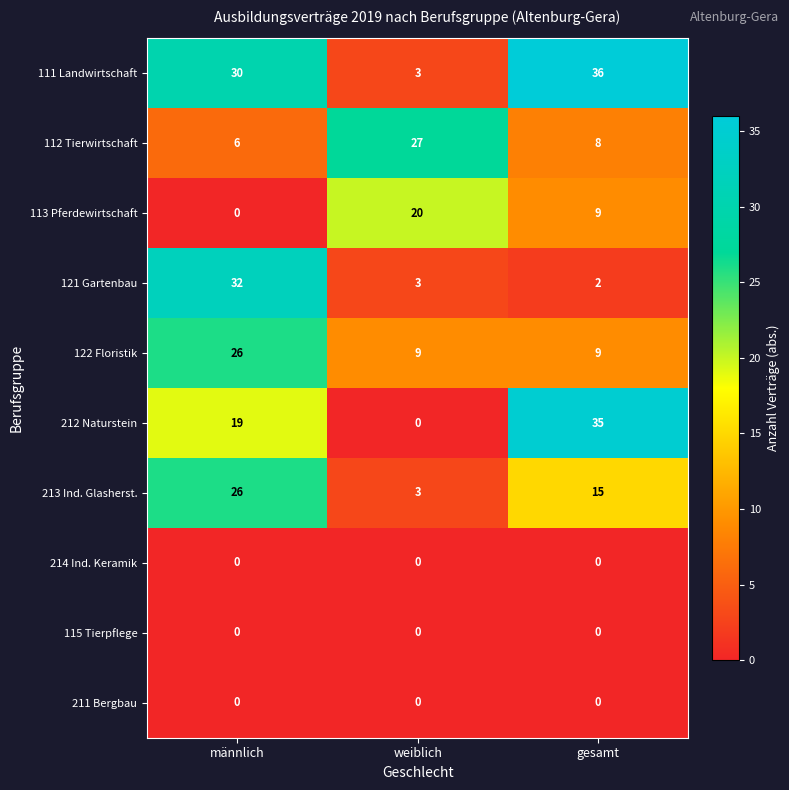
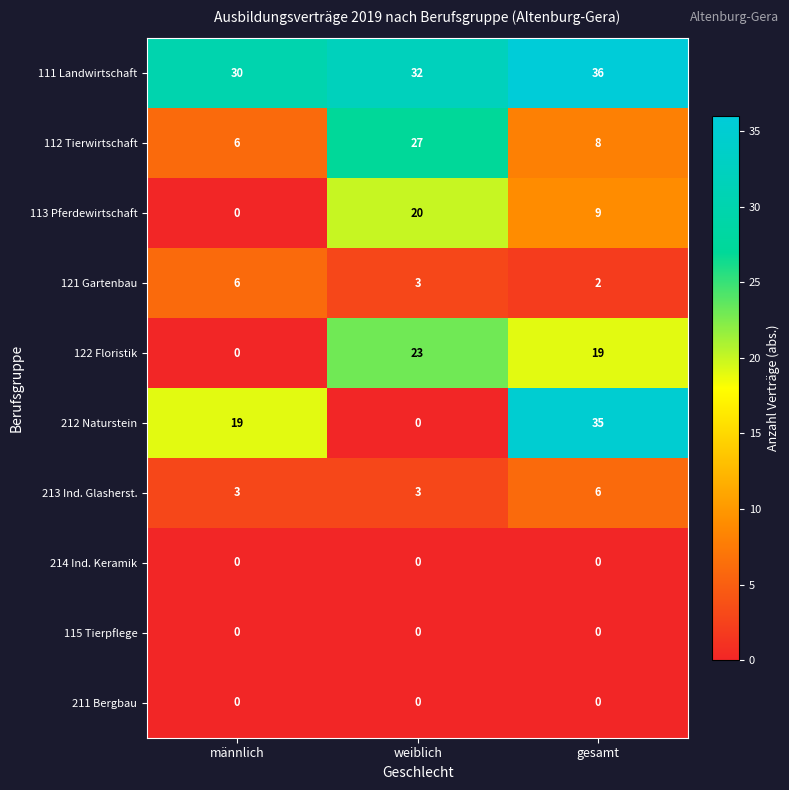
111 Landwirtschaft, weiblich: 3 -> 32
121 Gartenbau, männlich: 32 -> 6
122 Floristik, männlich: 26 -> 0
122 Floristik, weiblich: 9 -> 23
122 Floristik, gesamt: 9 -> 19
213 Ind. Glasherst., männlich: 26 -> 3
213 Ind. Glasherst., gesamt: 15 -> 6
